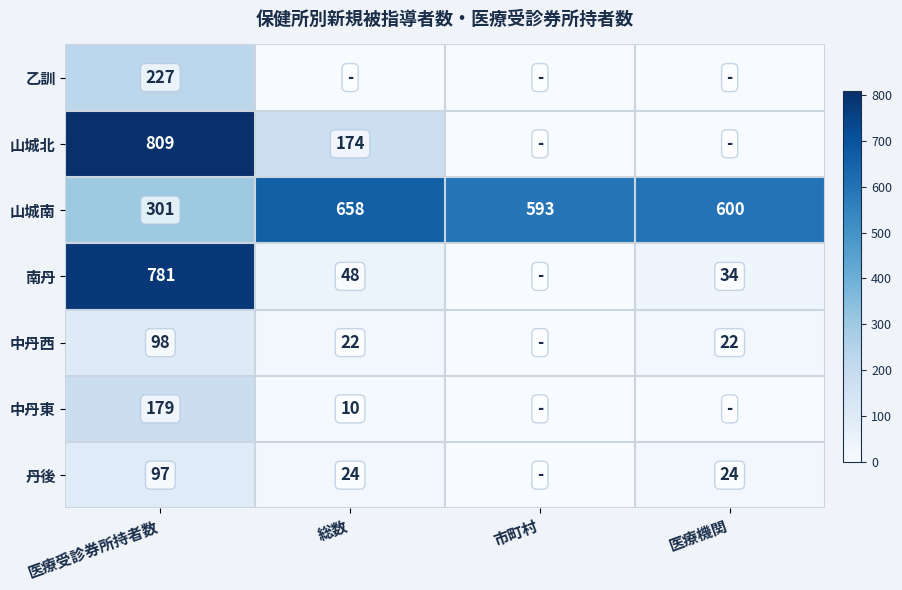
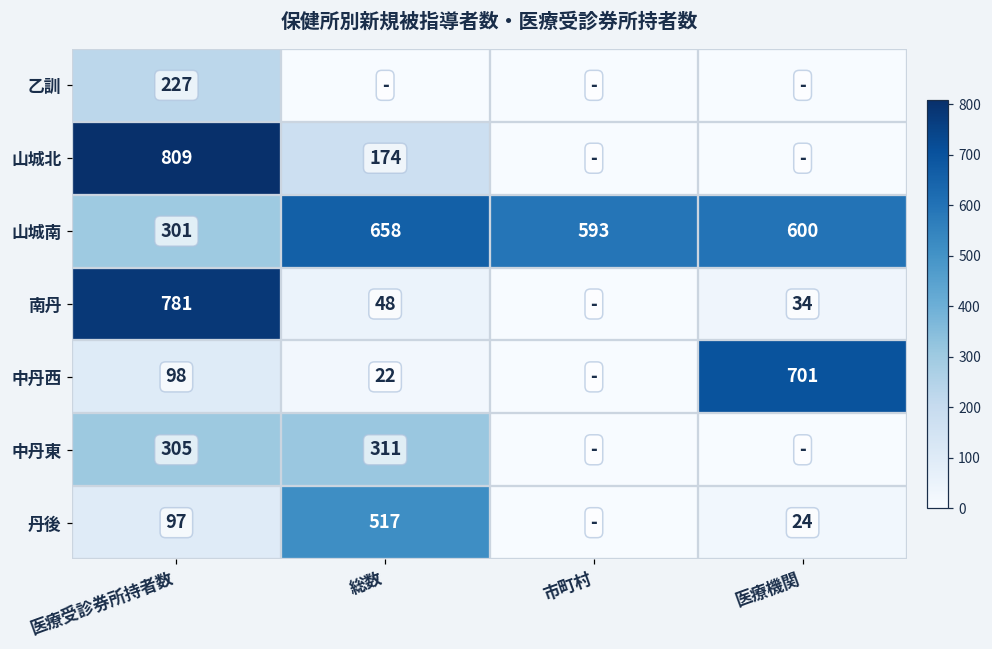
中丹西, 医療機関: 22 -> 701
中丹東, 医療受診券所持者数: 179 -> 305
中丹東, 総数: 10 -> 311
丹後, 総数: 24 -> 517
